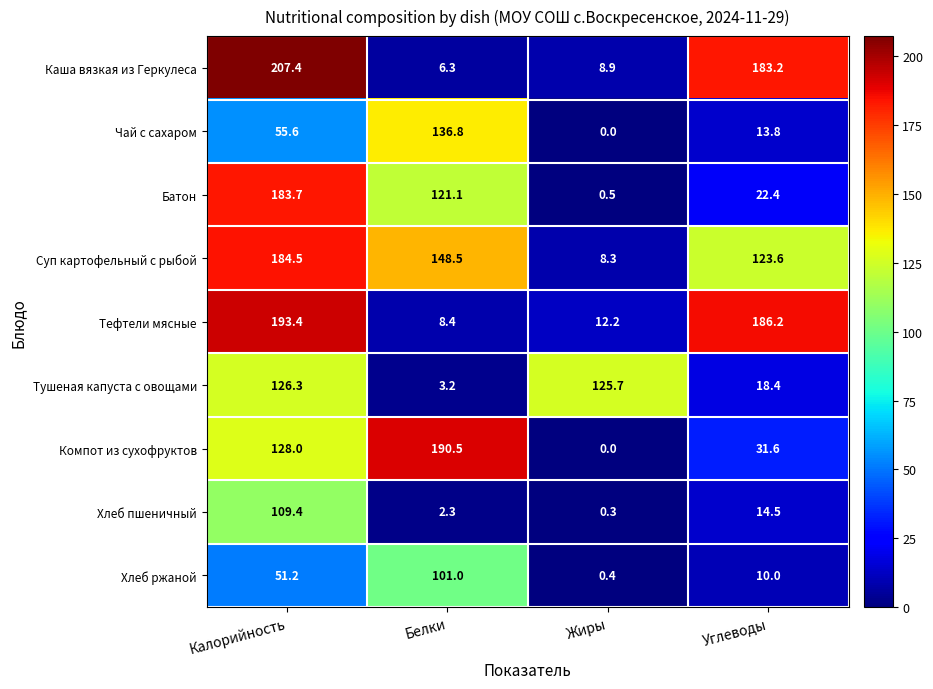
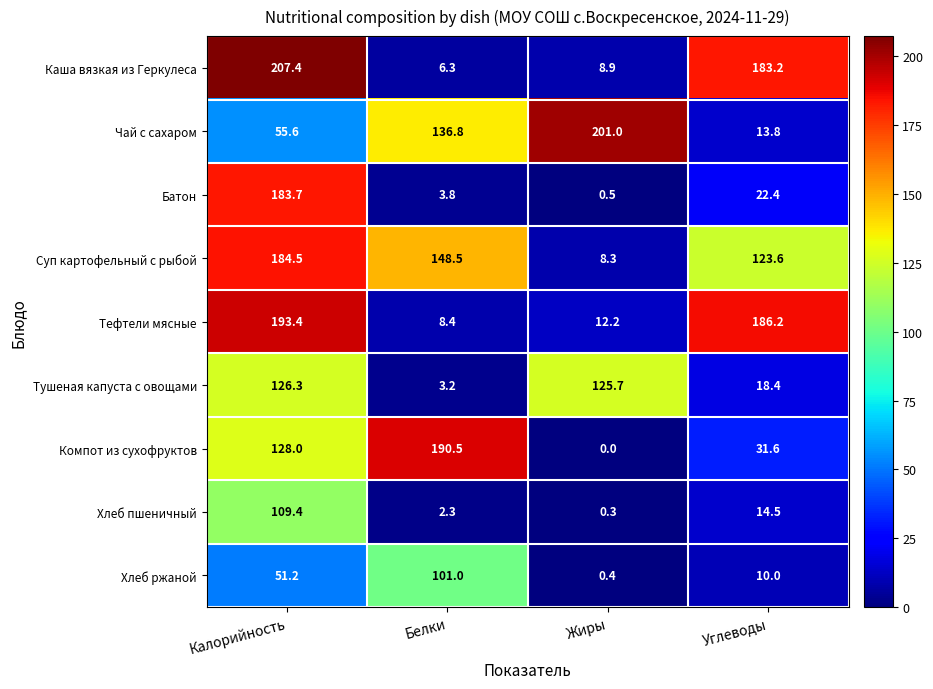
Чай с сахаром, Жиры: 0.0 -> 201.0
Батон, Белки: 121.1 -> 3.8
